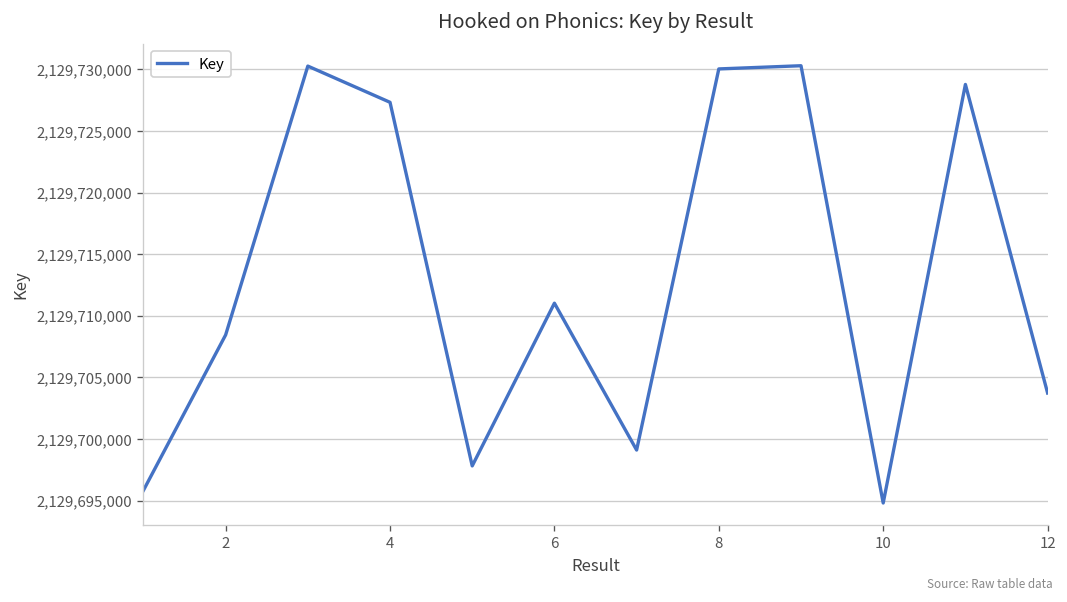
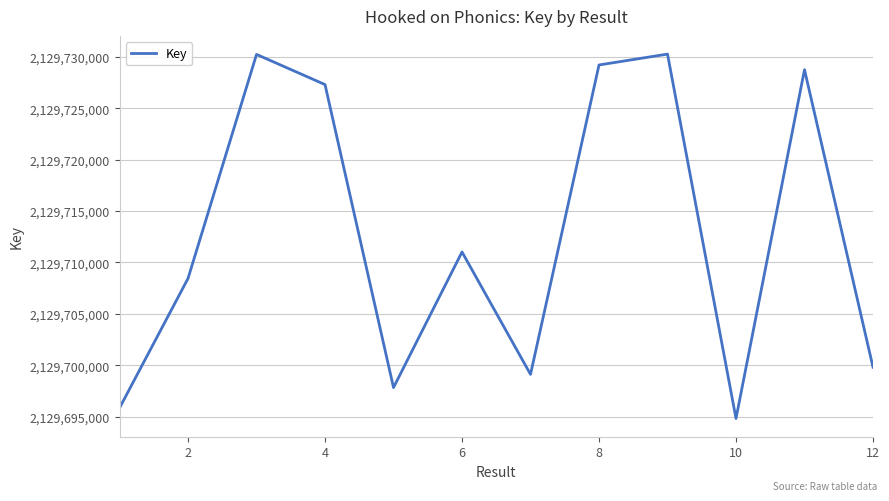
8: 2,129,730,000 -> 2,129,729,200
12: 2,129,703,700 -> 2,129,699,800
